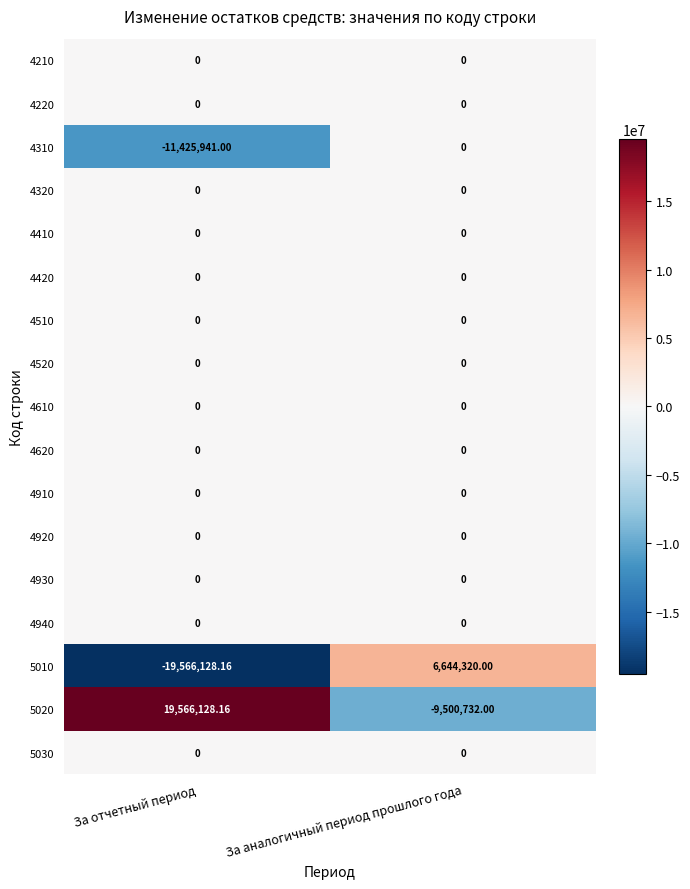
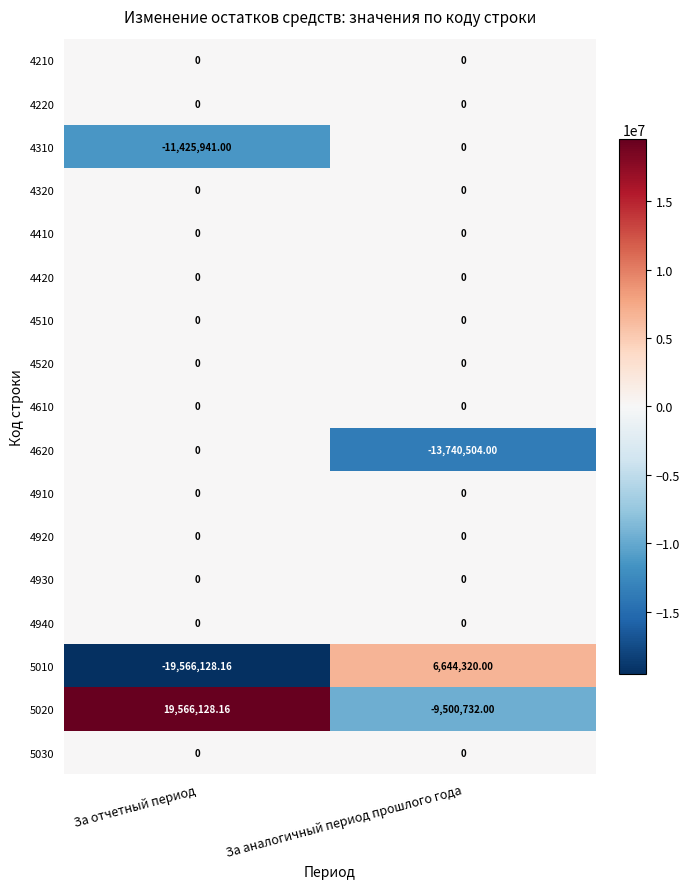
4620, За аналогичный период прошлого года: 0 -> -13,740,504.00
